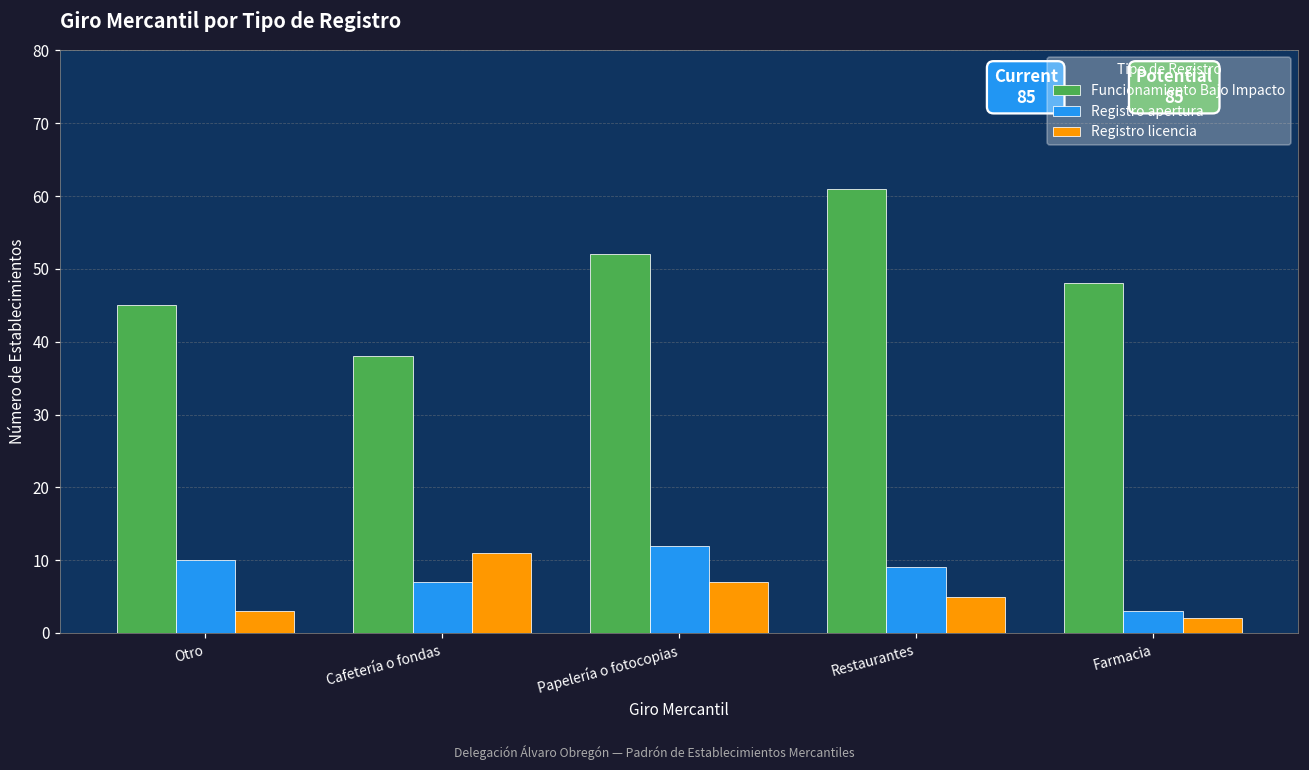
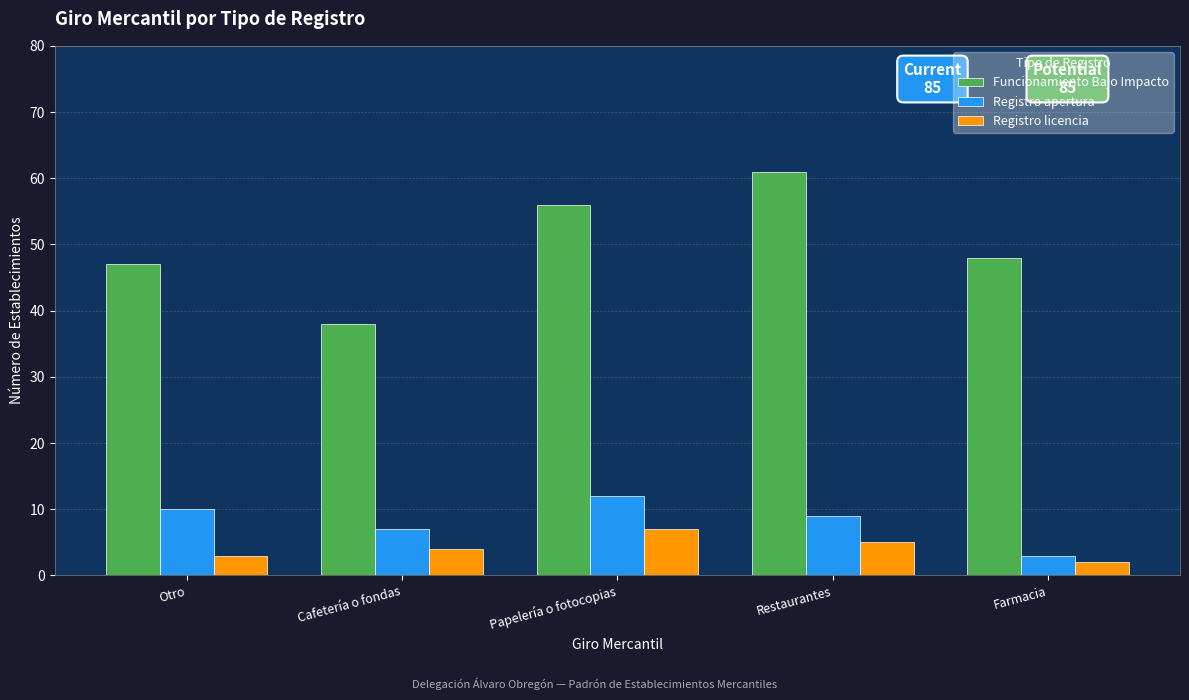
Funcionamiento Bajo Impacto, Otro: 45 -> 47
Registro licencia, Cafetería o fondas: 11 -> 4
Funcionamiento Bajo Impacto, Papelería o fotocopias: 52 -> 56
